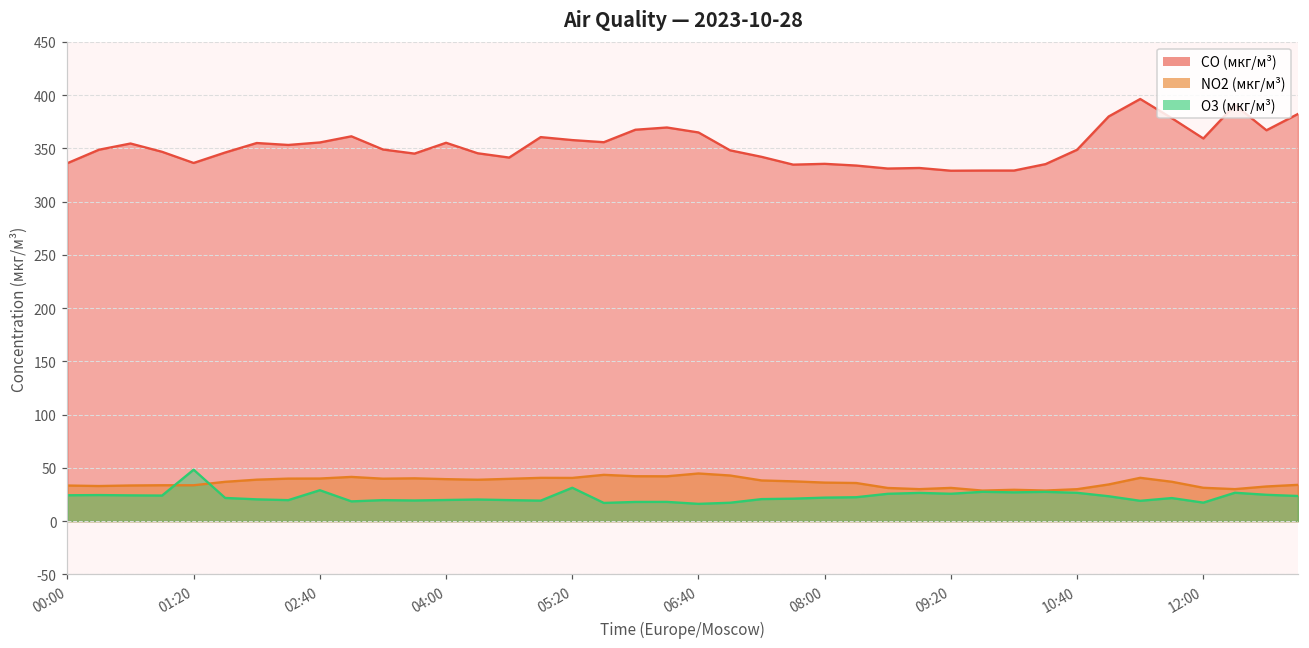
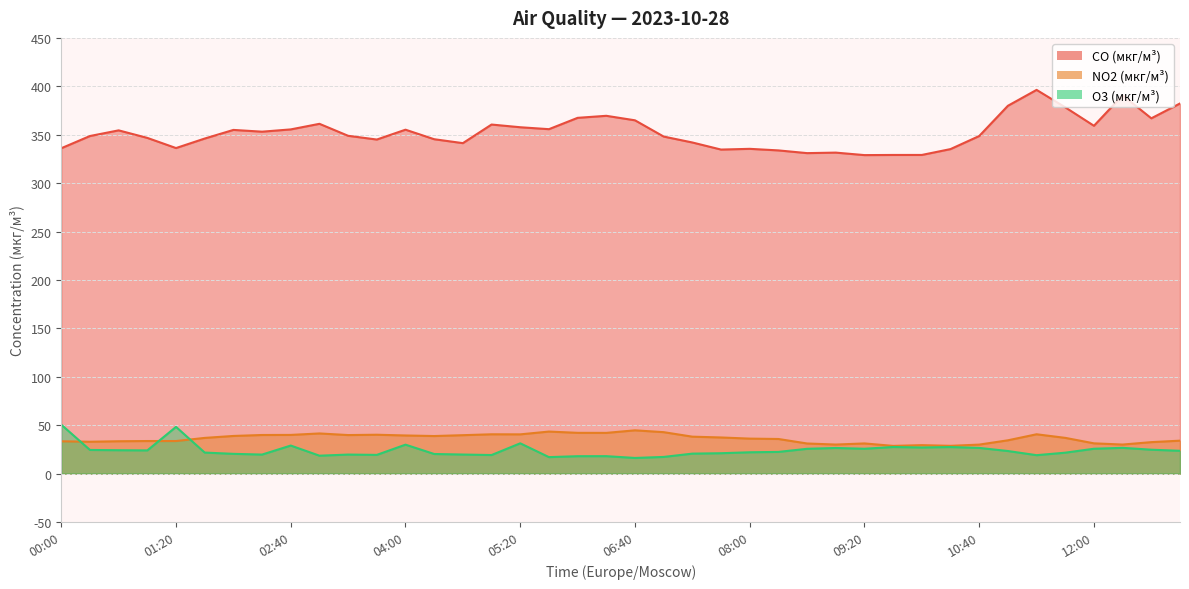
O3 (мкг/м³), 00:00: 20 -> 50
O3 (мкг/м³), 04:00: 20 -> 30
O3 (мкг/м³), 12:00: 20 -> 30
